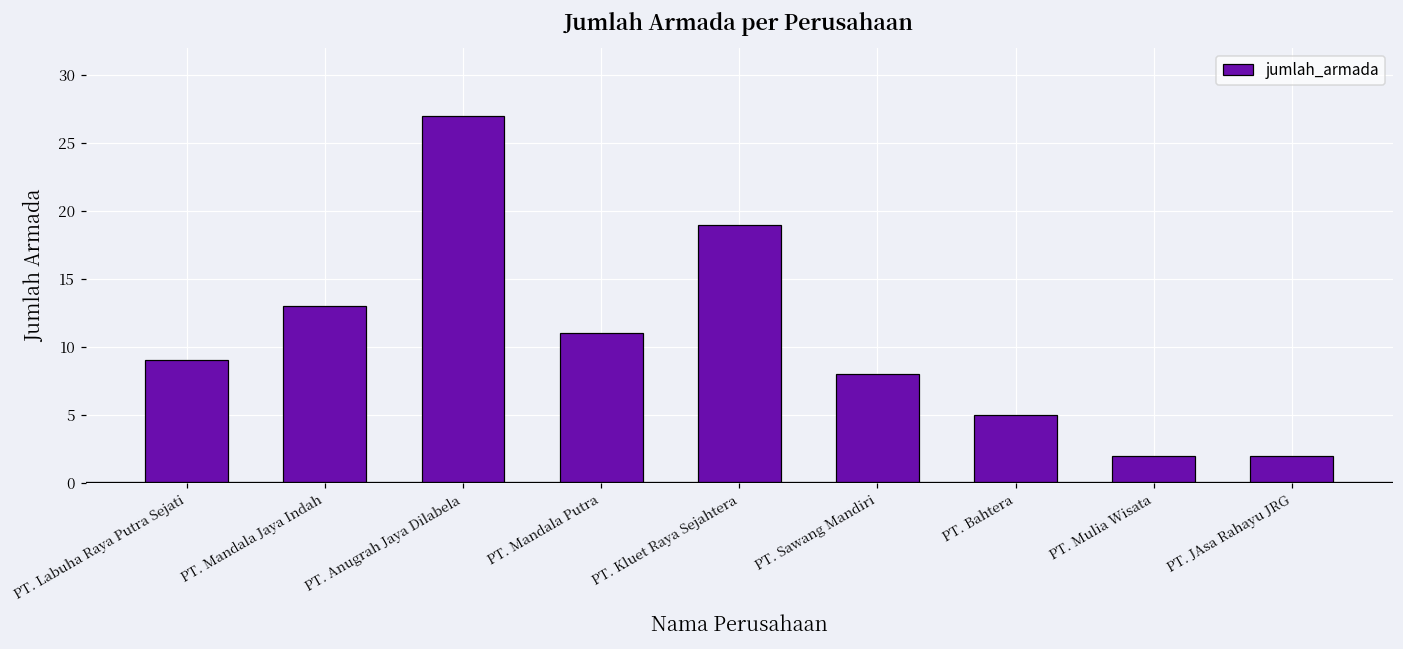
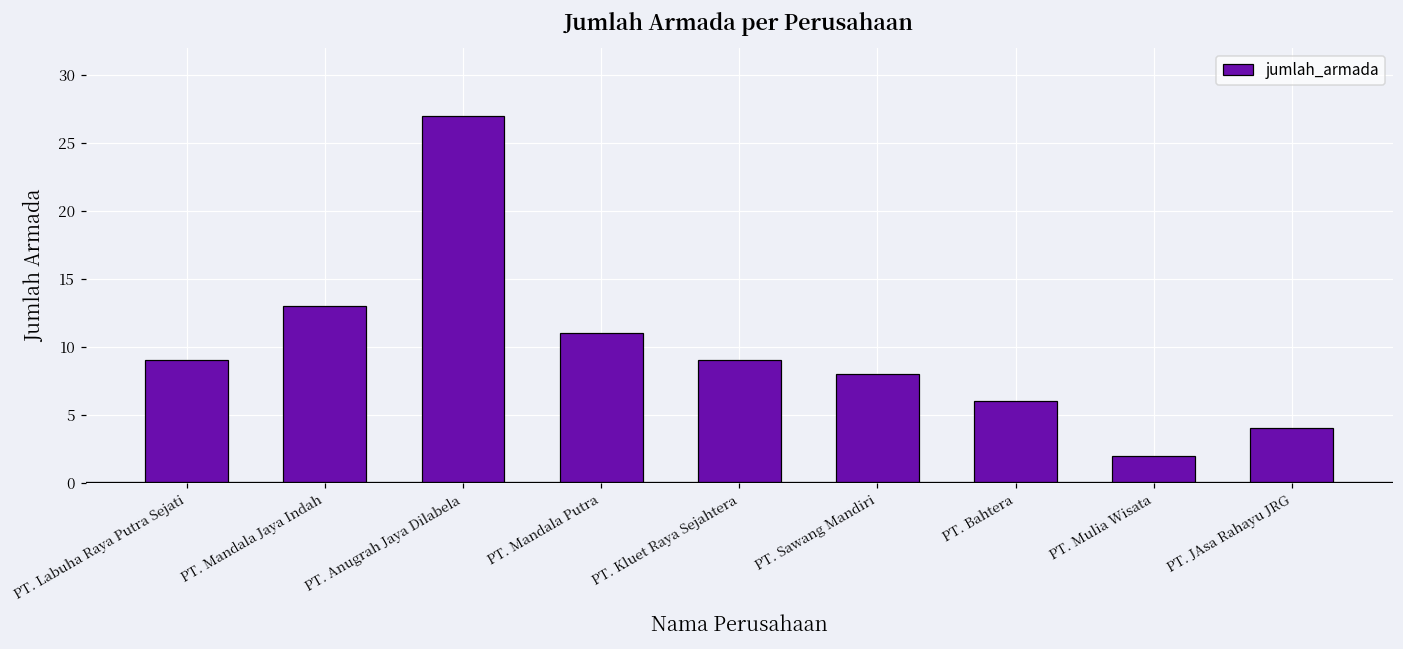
PT. Kluet Raya Sejahtera: 19 -> 9
PT. Bahtera: 5 -> 6
PT. JAsa Rahayu JRG: 2 -> 4
